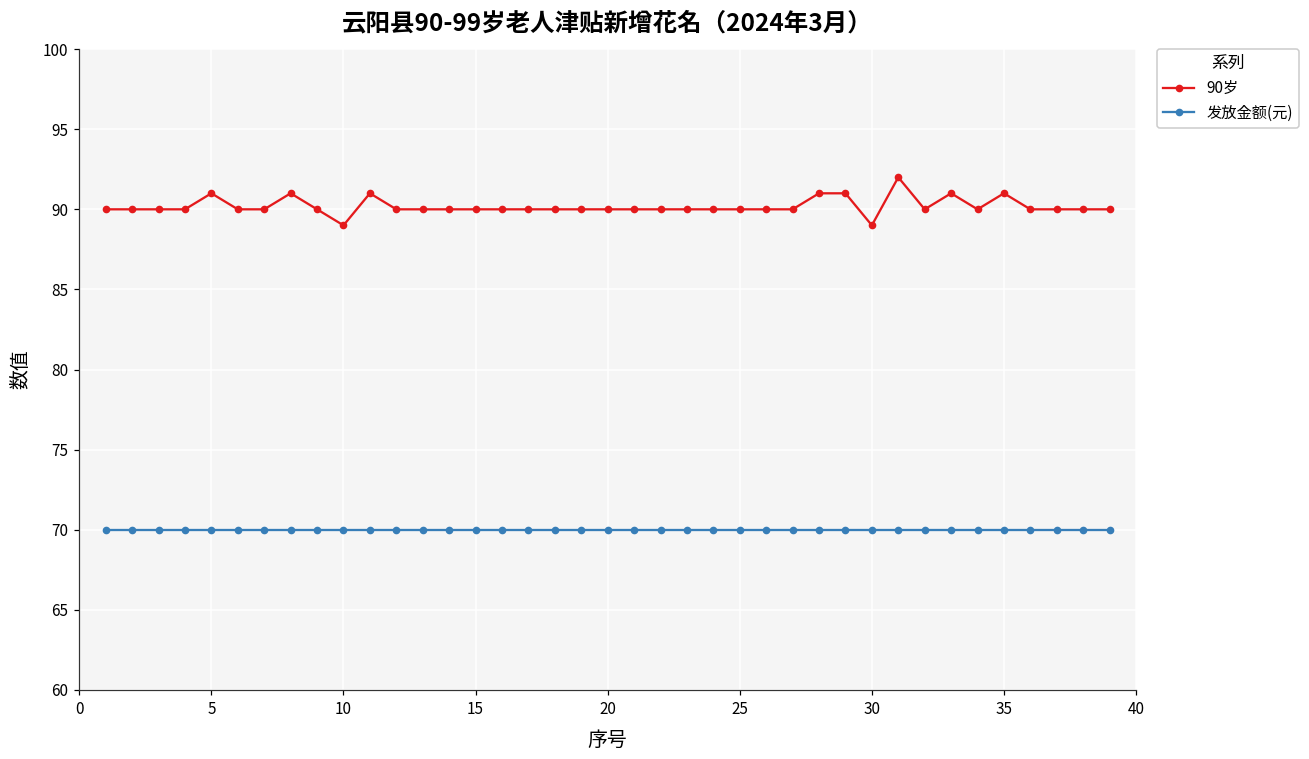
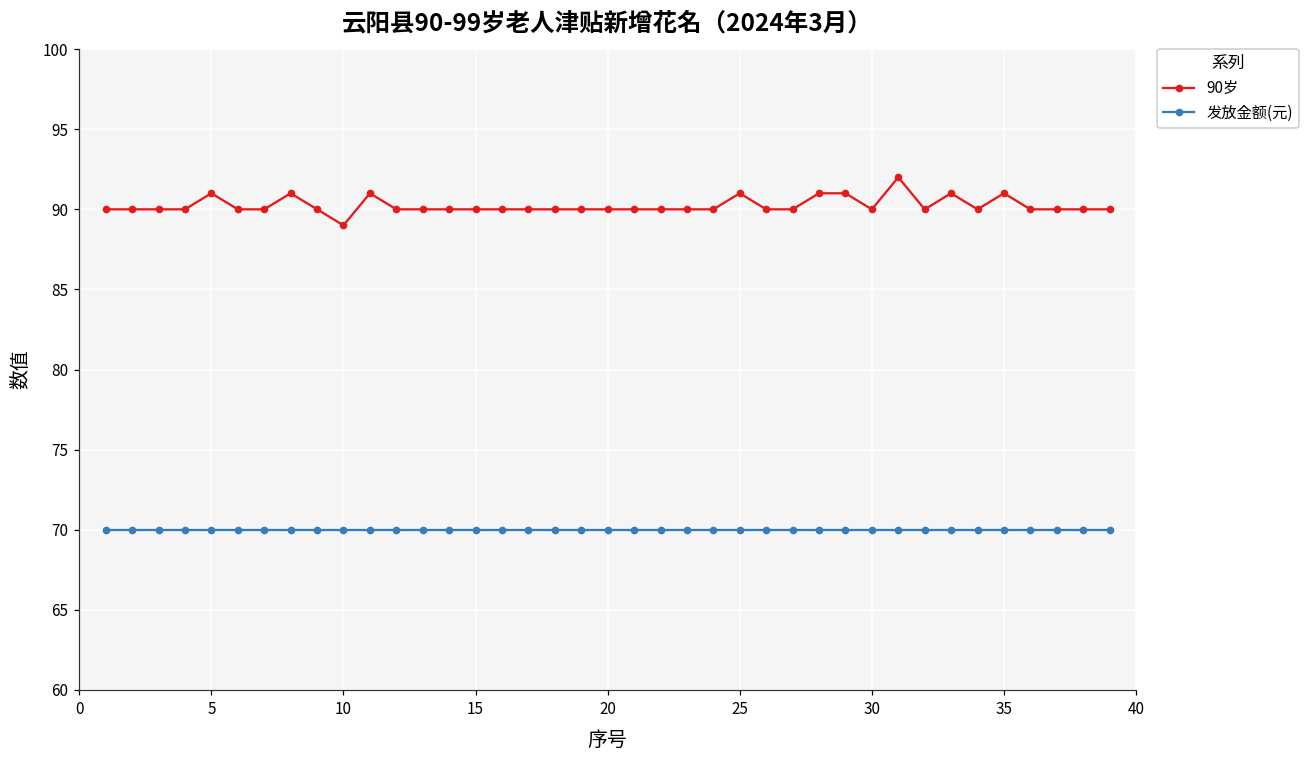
90岁, 25: 90 -> 91
90岁, 30: 89 -> 90
